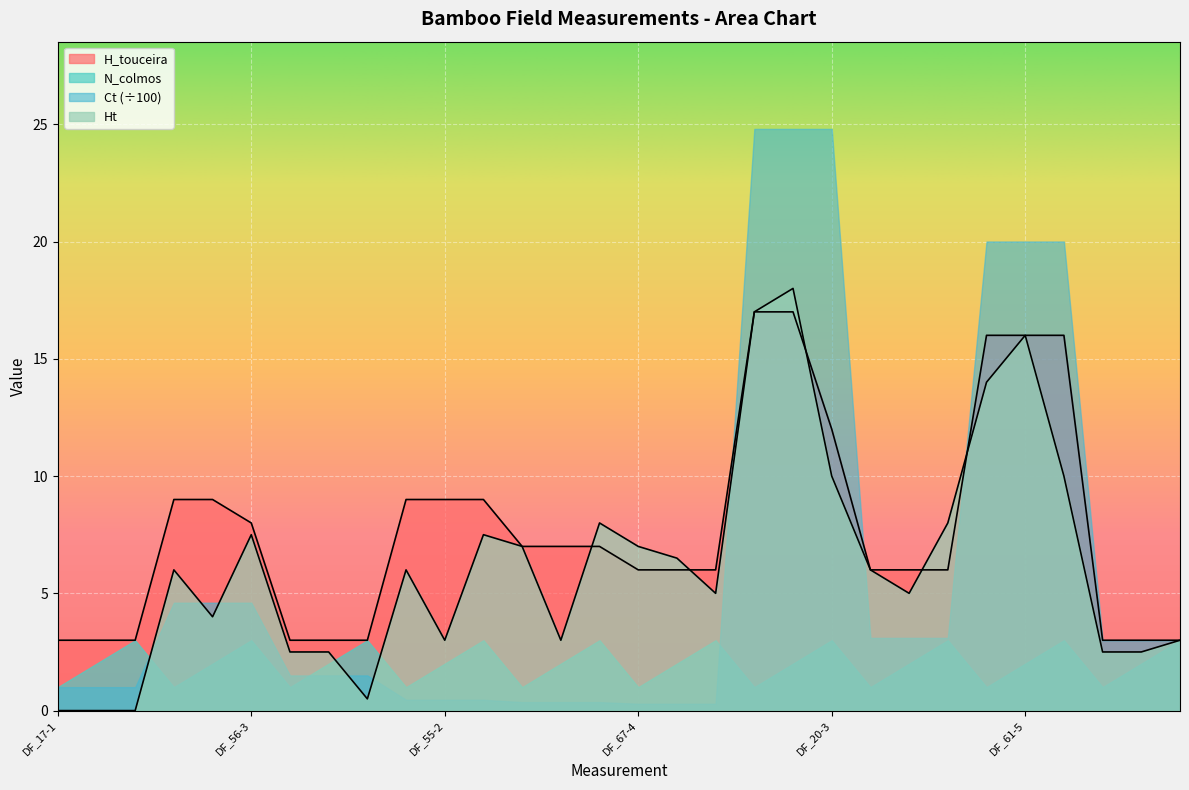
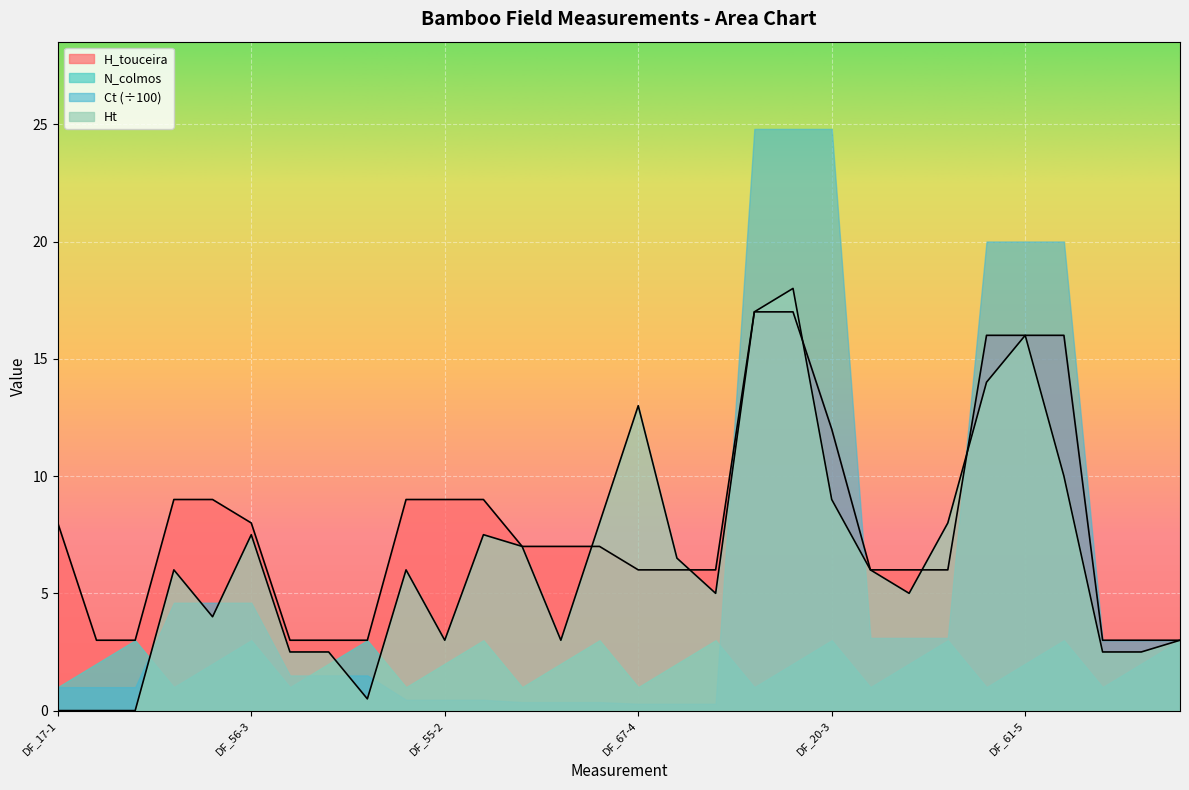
H_touceira, DF_17-1: 3 -> 8
Ht, DF_67-4: 7 -> 13
Ht, DF_20-3: 10 -> 9
